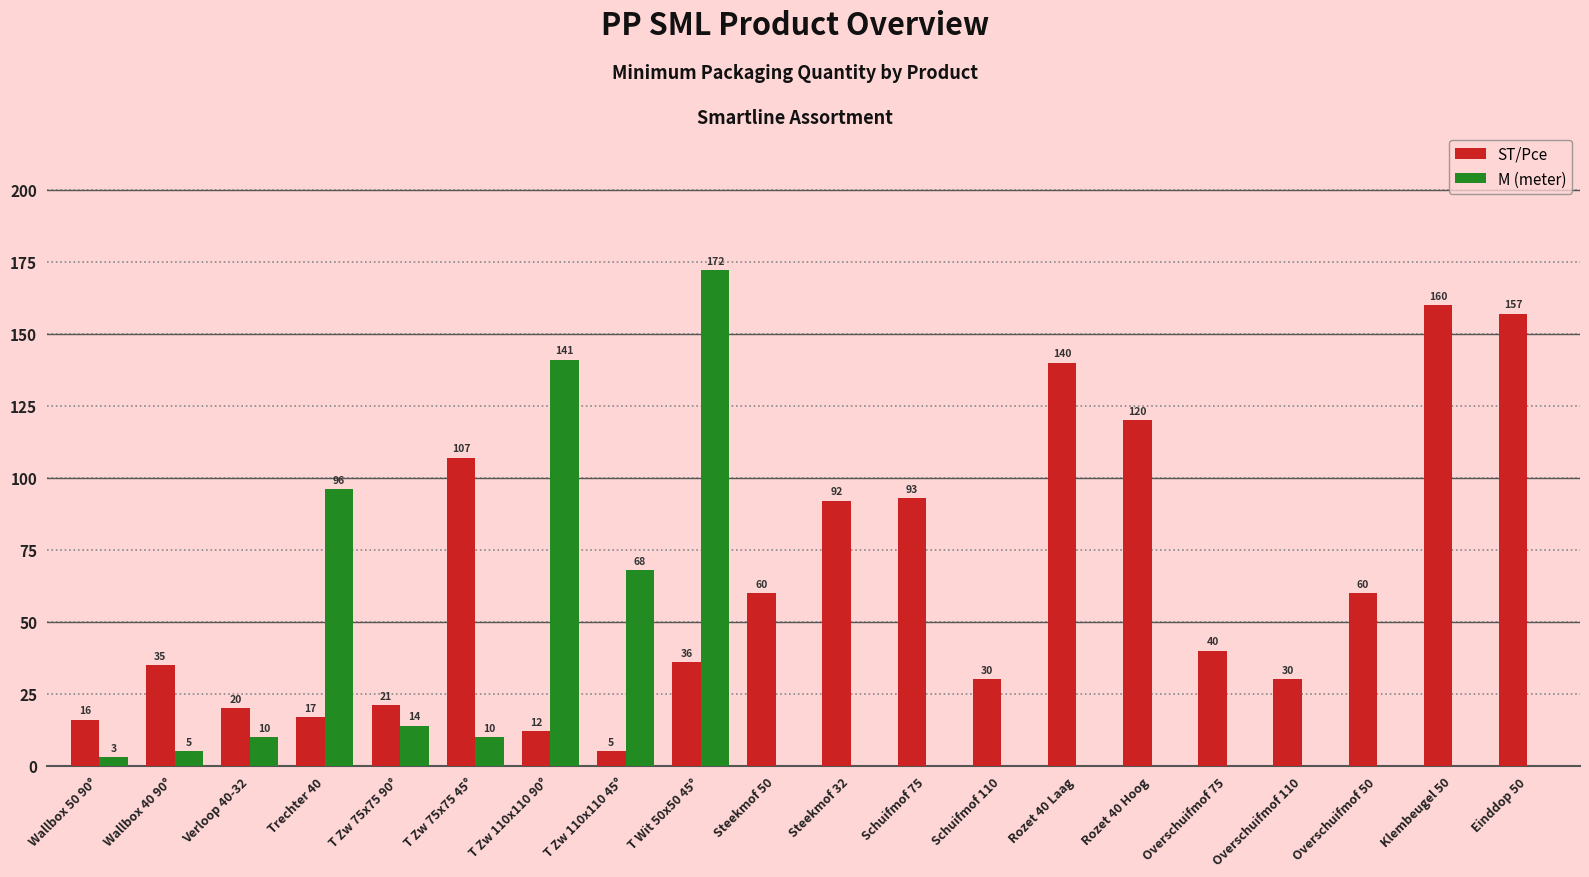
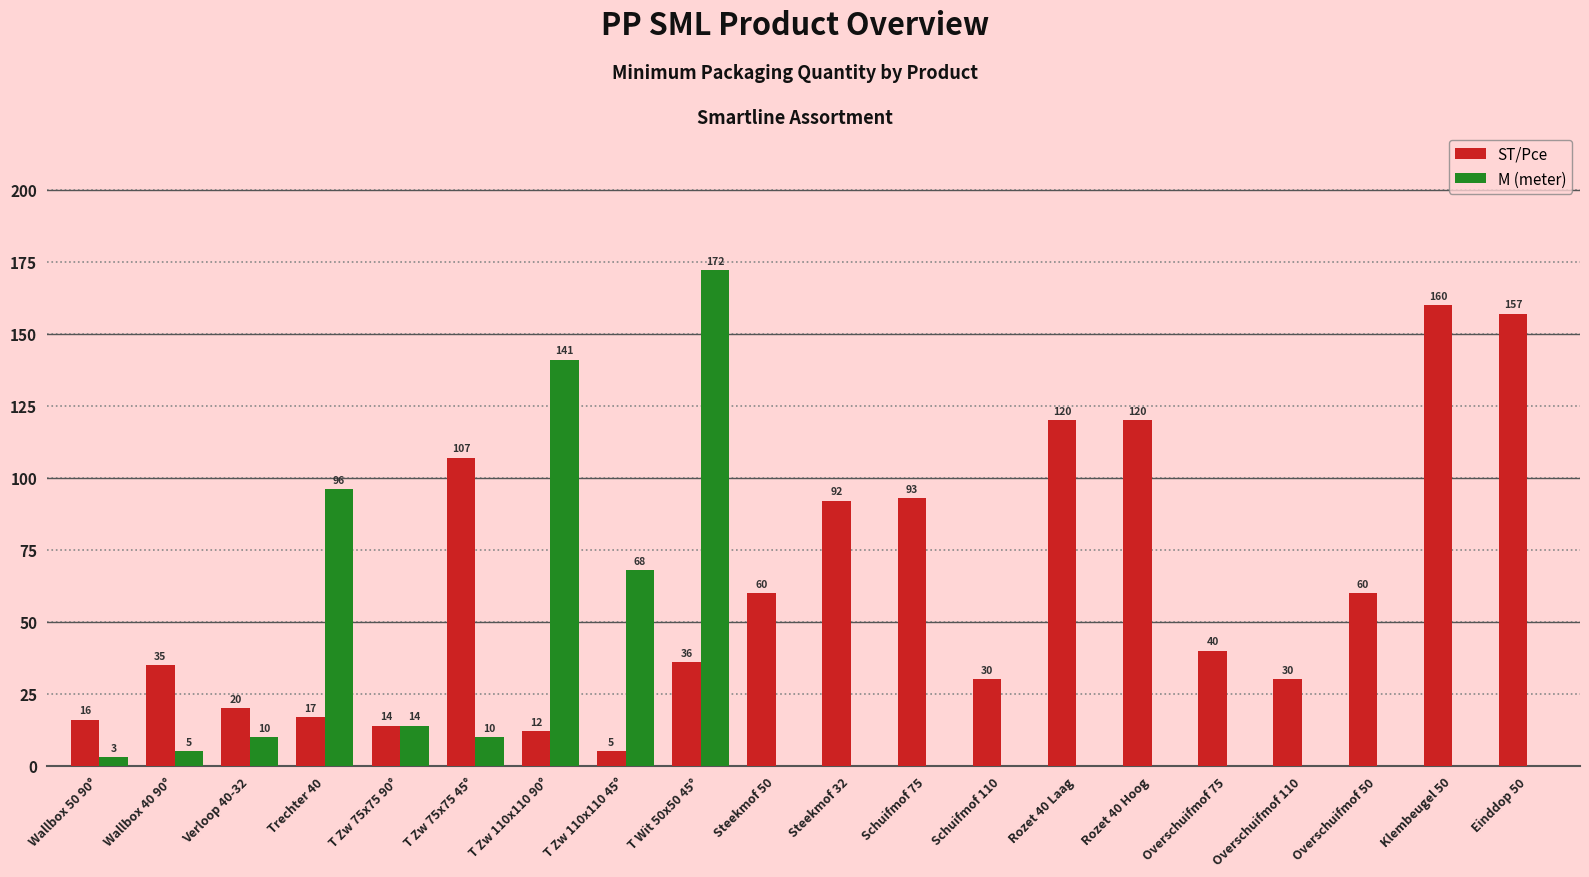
ST/Pce, T Zw 75x75 90°: 21 -> 14
ST/Pce, Rozet 40 Laag: 140 -> 120
